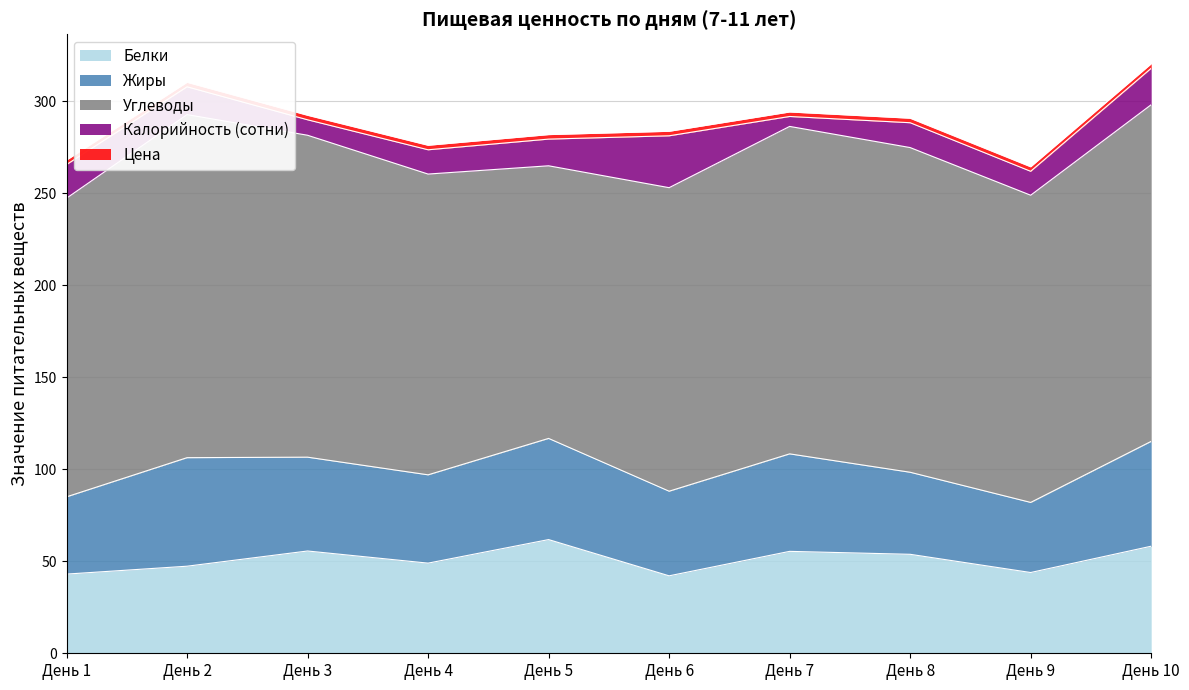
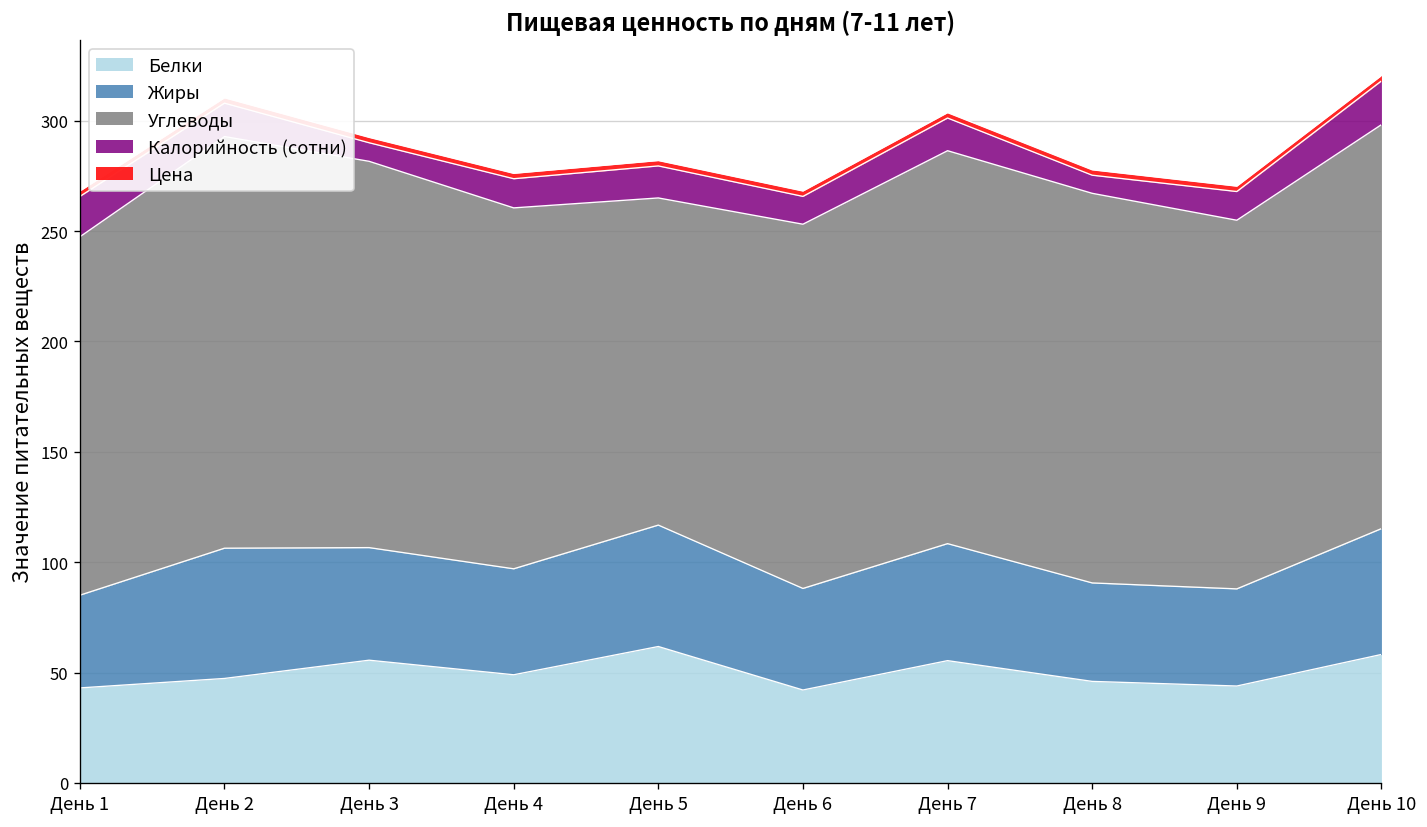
Калорийность (сотни), День 6: 28 -> 13
Калорийность (сотни), День 7: 5 -> 15
Белки, День 8: 54 -> 46
Калорийность (сотни), День 8: 14 -> 8
Жиры, День 9: 38 -> 44
